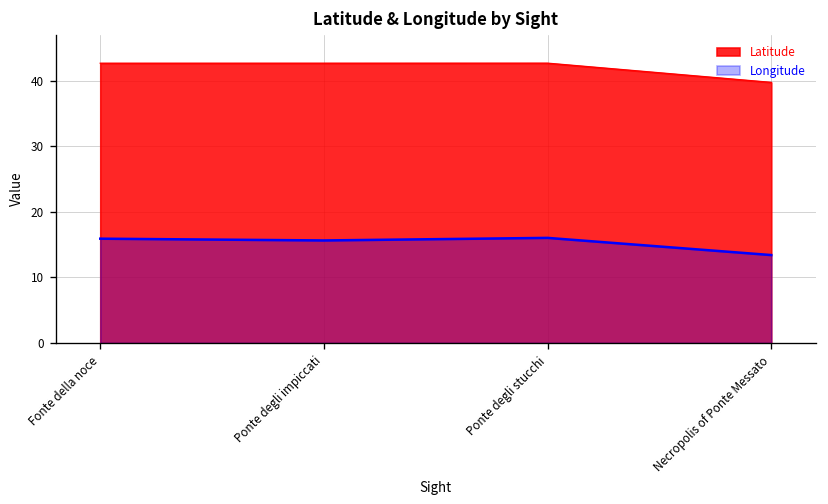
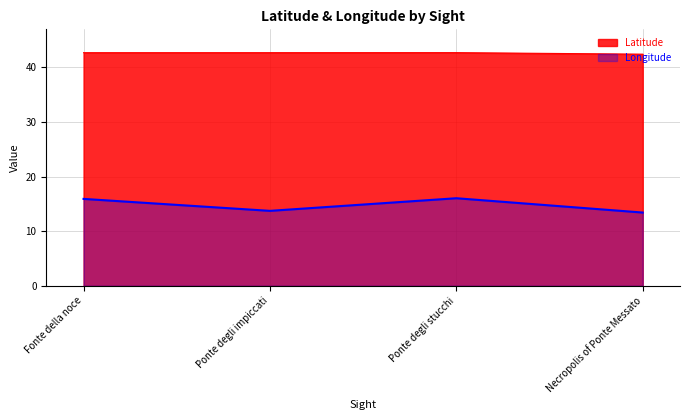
Longitude, Ponte degli impiccati: 16 -> 14
Latitude, Necropolis of Ponte Messato: 40 -> 42
